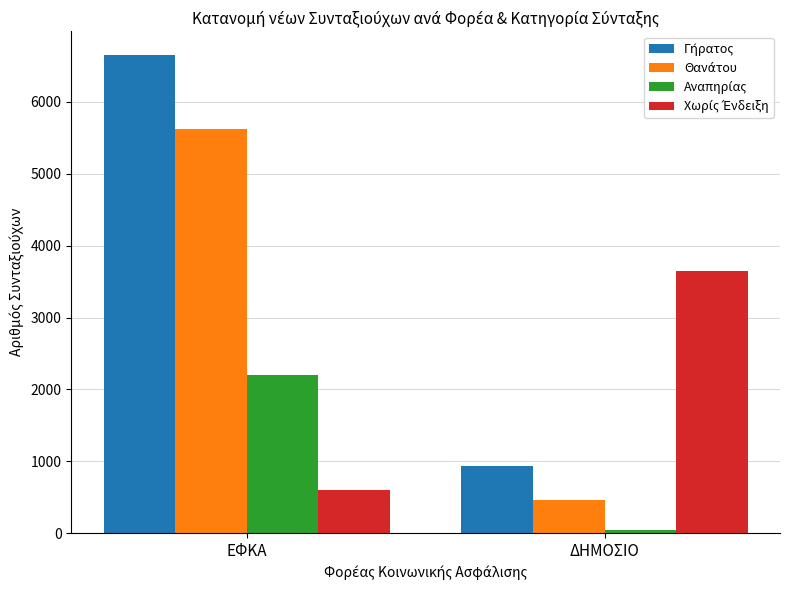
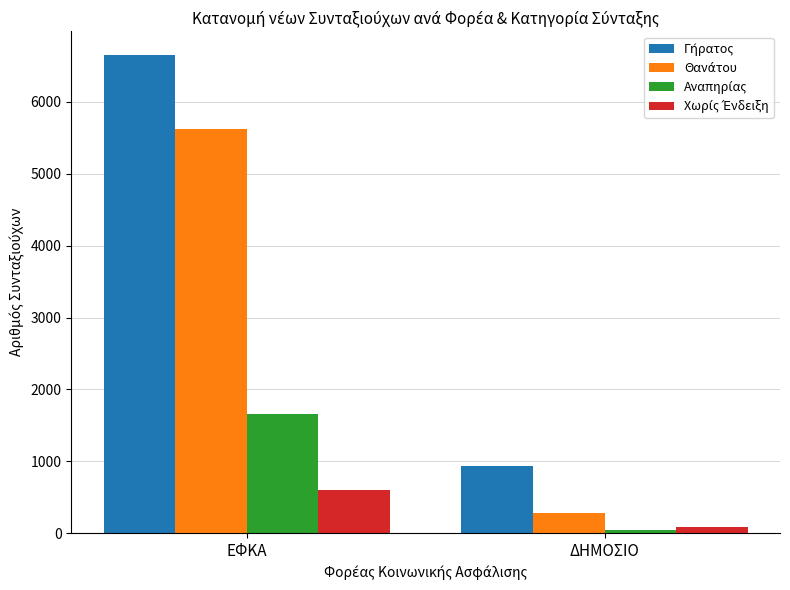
Αναπηρίας, ΕΦΚΑ: 2200 -> 1700
Θανάτου, ΔΗΜΟΣΙΟ: 500 -> 300
Χωρίς Ένδειξη, ΔΗΜΟΣΙΟ: 3600 -> 100
